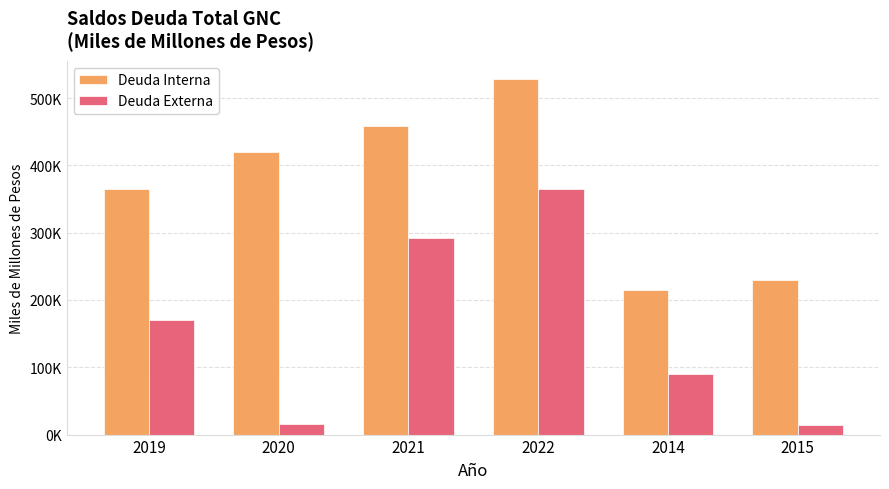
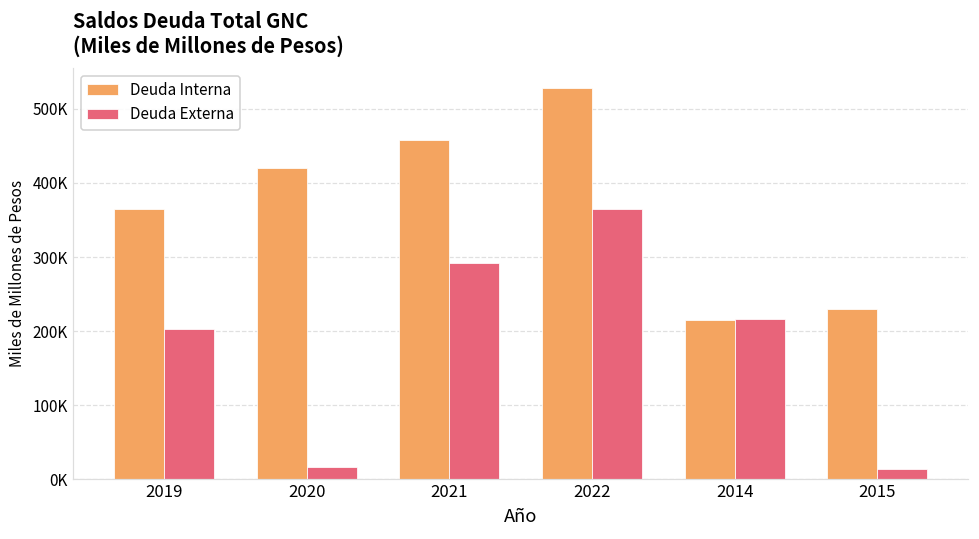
Deuda Externa, 2019: 170000 -> 200000
Deuda Externa, 2014: 90000 -> 220000
